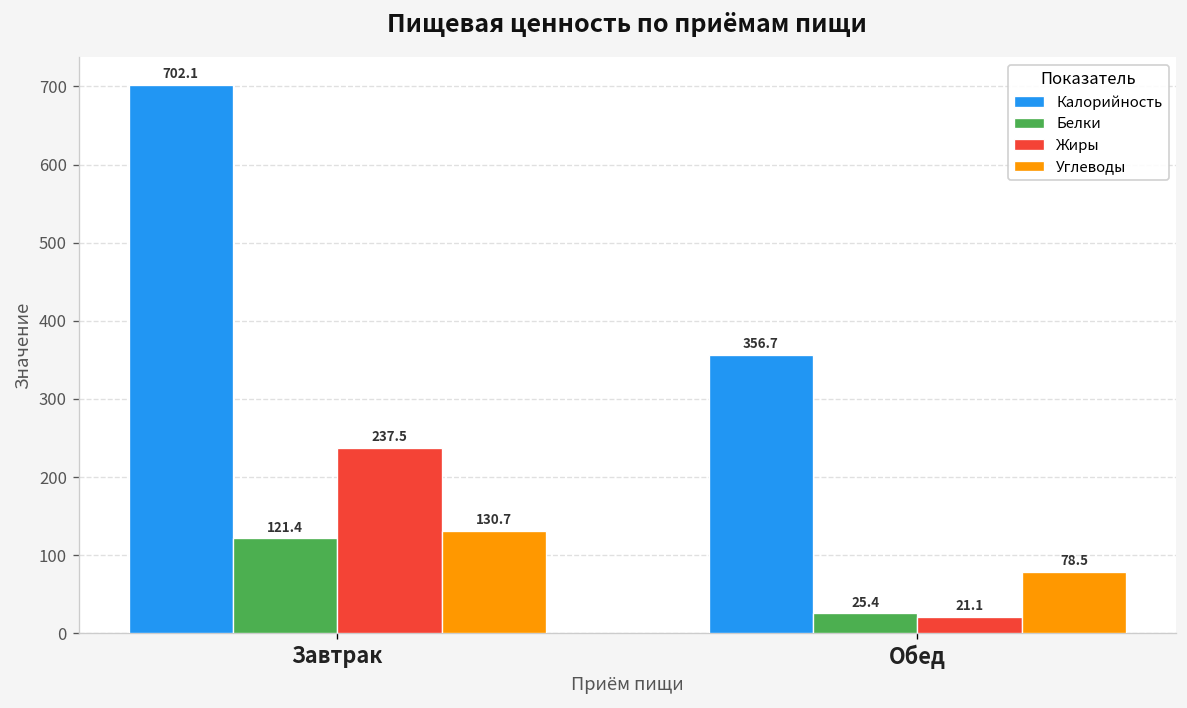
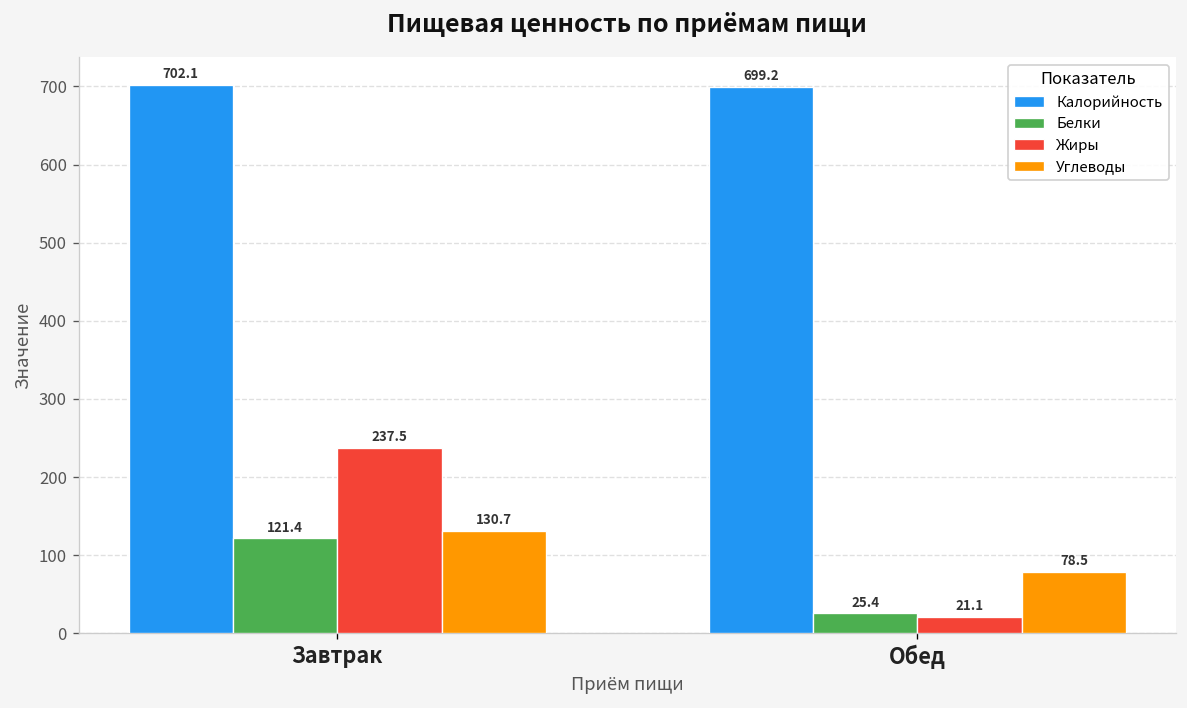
Калорийность, Обед: 356.7 -> 699.2
